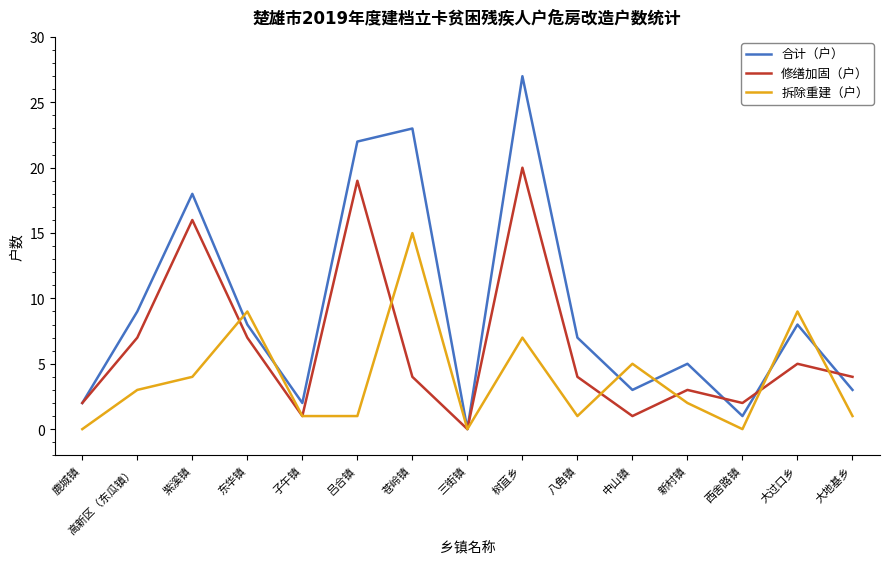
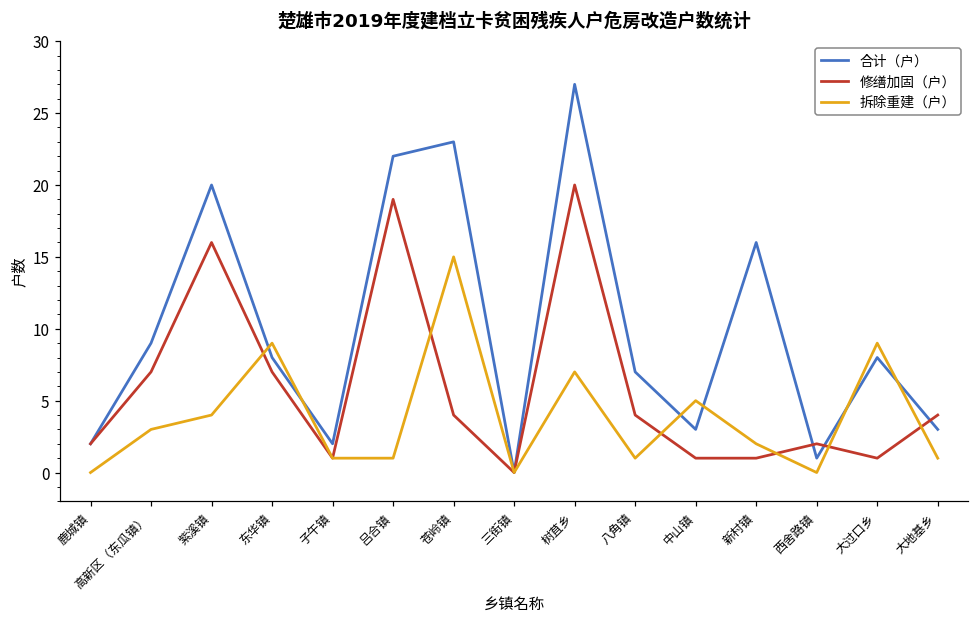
合计（户）, 紫溪镇: 18 -> 20
合计（户）, 新村镇: 5 -> 16
修缮加固（户）, 新村镇: 3 -> 1
修缮加固（户）, 大过口乡: 5 -> 1
